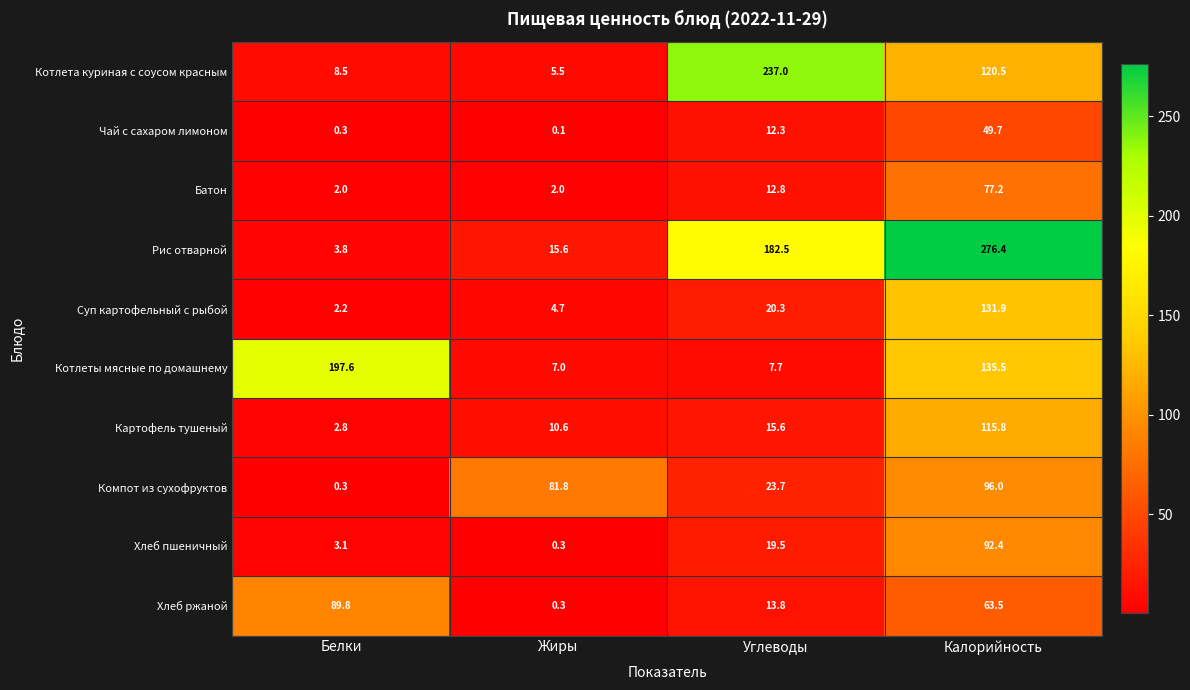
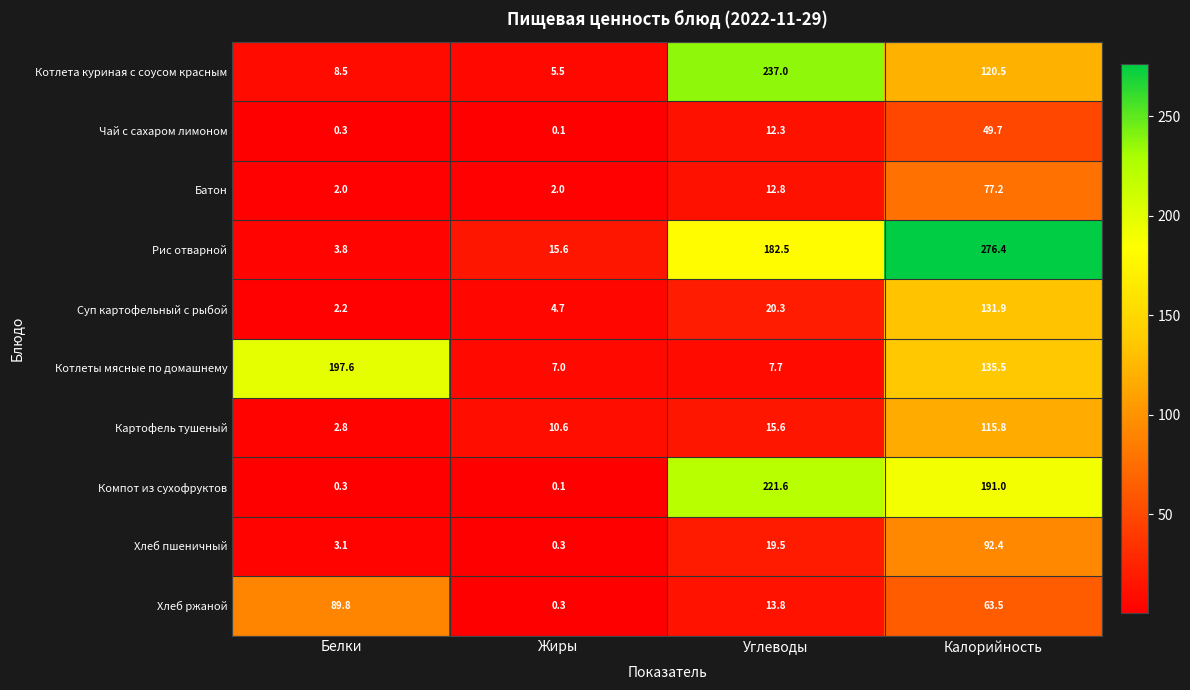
Компот из сухофруктов, Жиры: 81.8 -> 0.1
Компот из сухофруктов, Углеводы: 23.7 -> 221.6
Компот из сухофруктов, Калорийность: 96.0 -> 191.0
